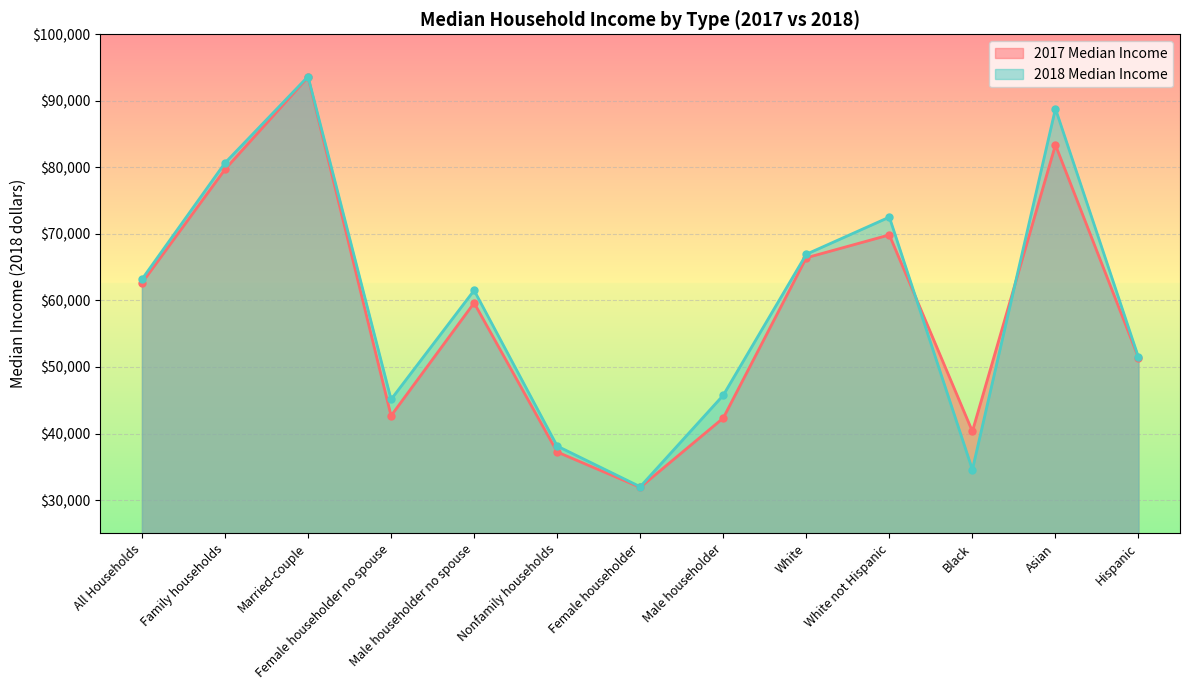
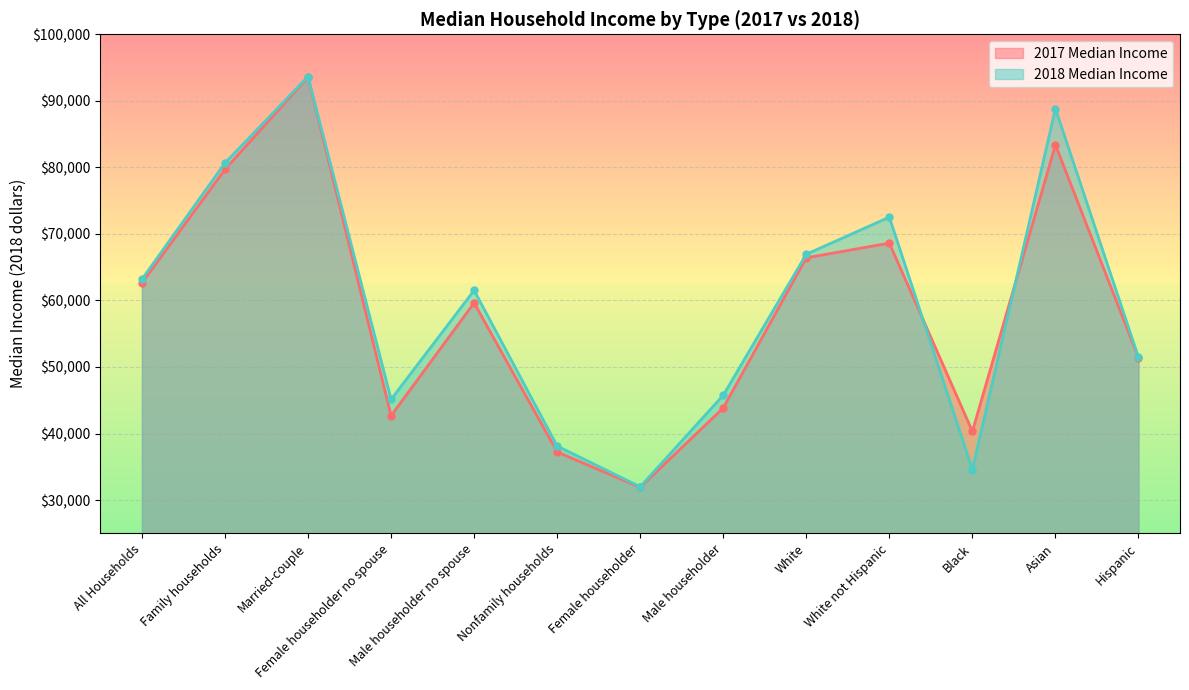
2017 Median Income, Male householder: $42,000 -> $44,000
2017 Median Income, White not Hispanic: $70,000 -> $69,000
